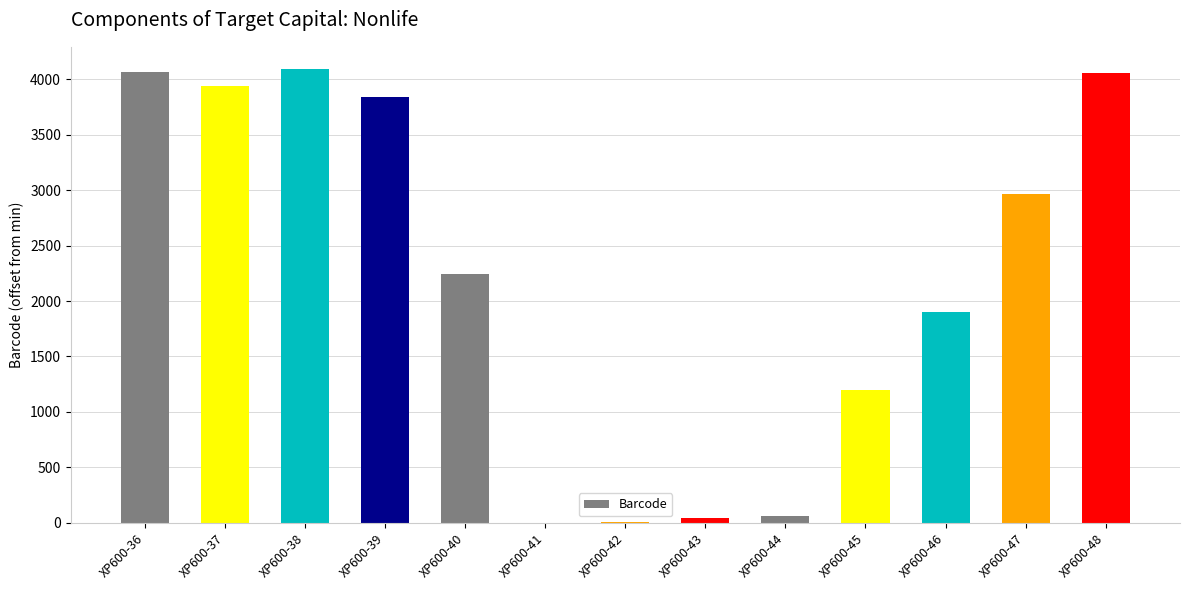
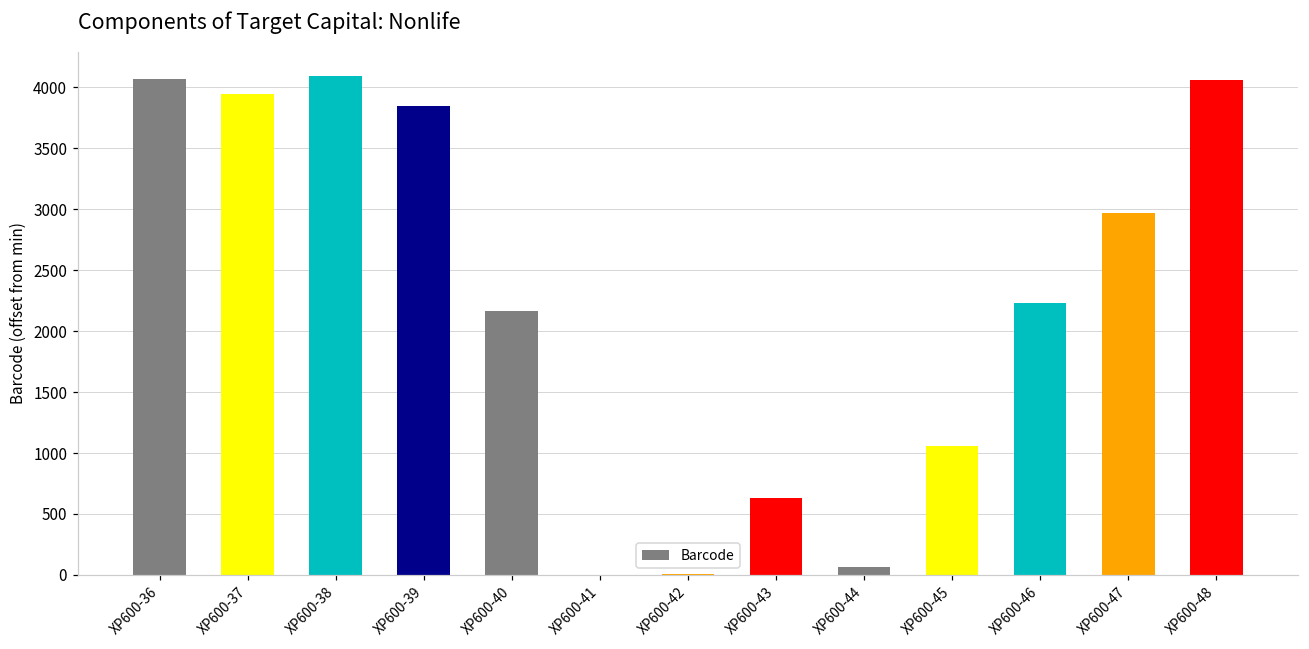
XP600-40: 2250 -> 2160
XP600-43: 40 -> 630
XP600-45: 1200 -> 1060
XP600-46: 1900 -> 2230
